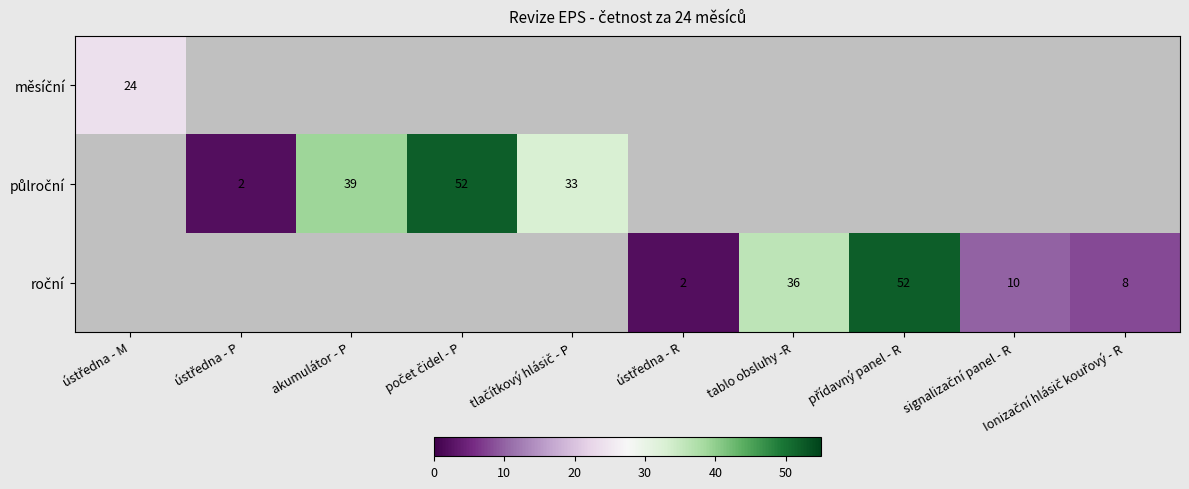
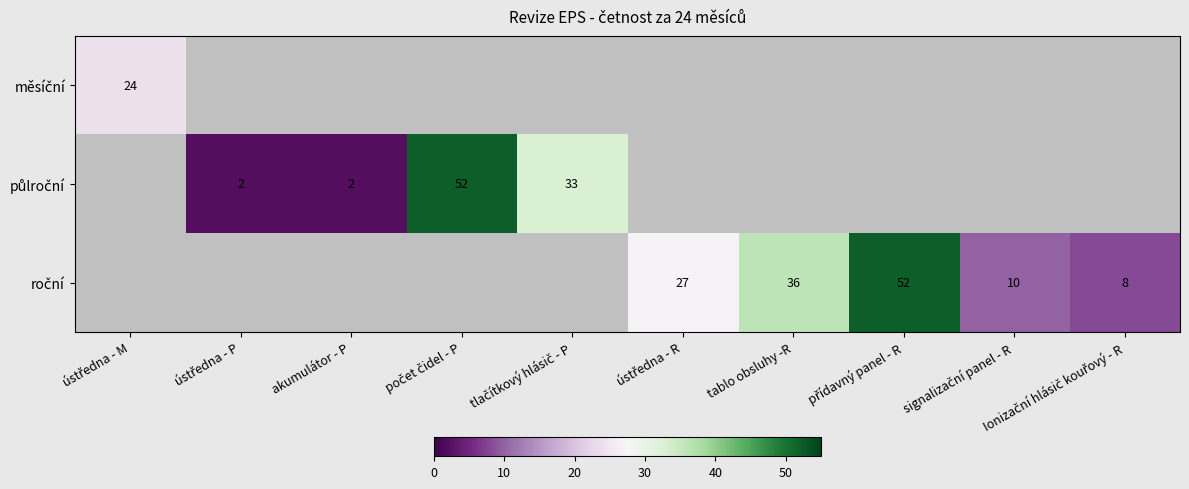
půlroční, akumulátor - P: 39 -> 2
roční, ústředna - R: 2 -> 27
